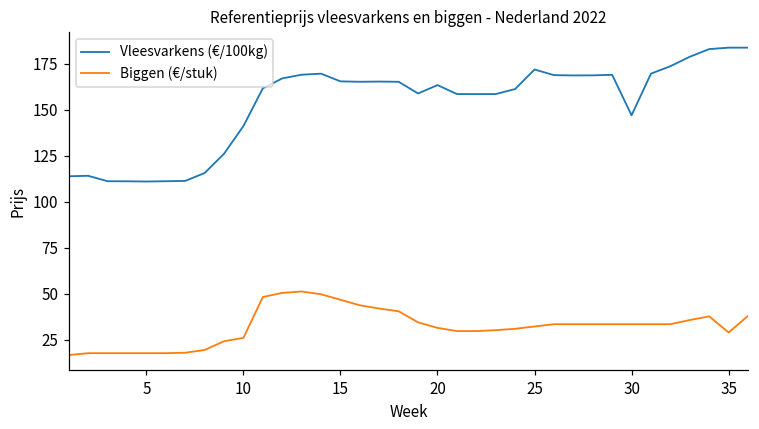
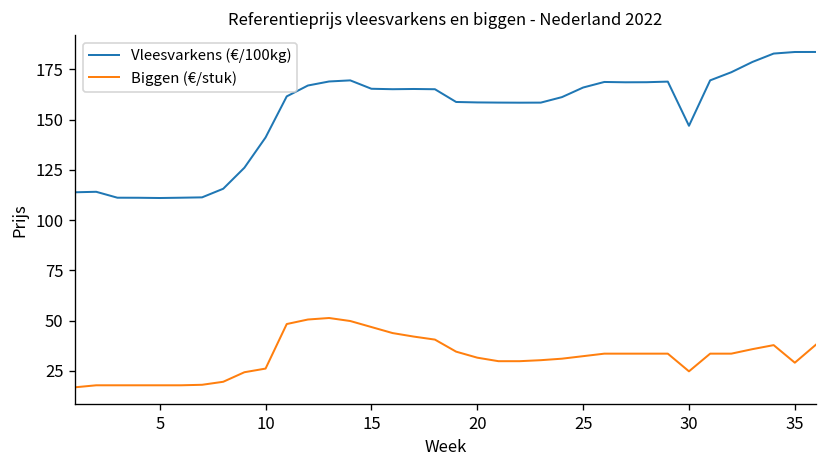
Vleesvarkens (€/100kg), 20: 163 -> 159
Vleesvarkens (€/100kg), 25: 172 -> 166
Biggen (€/stuk), 30: 34 -> 25
